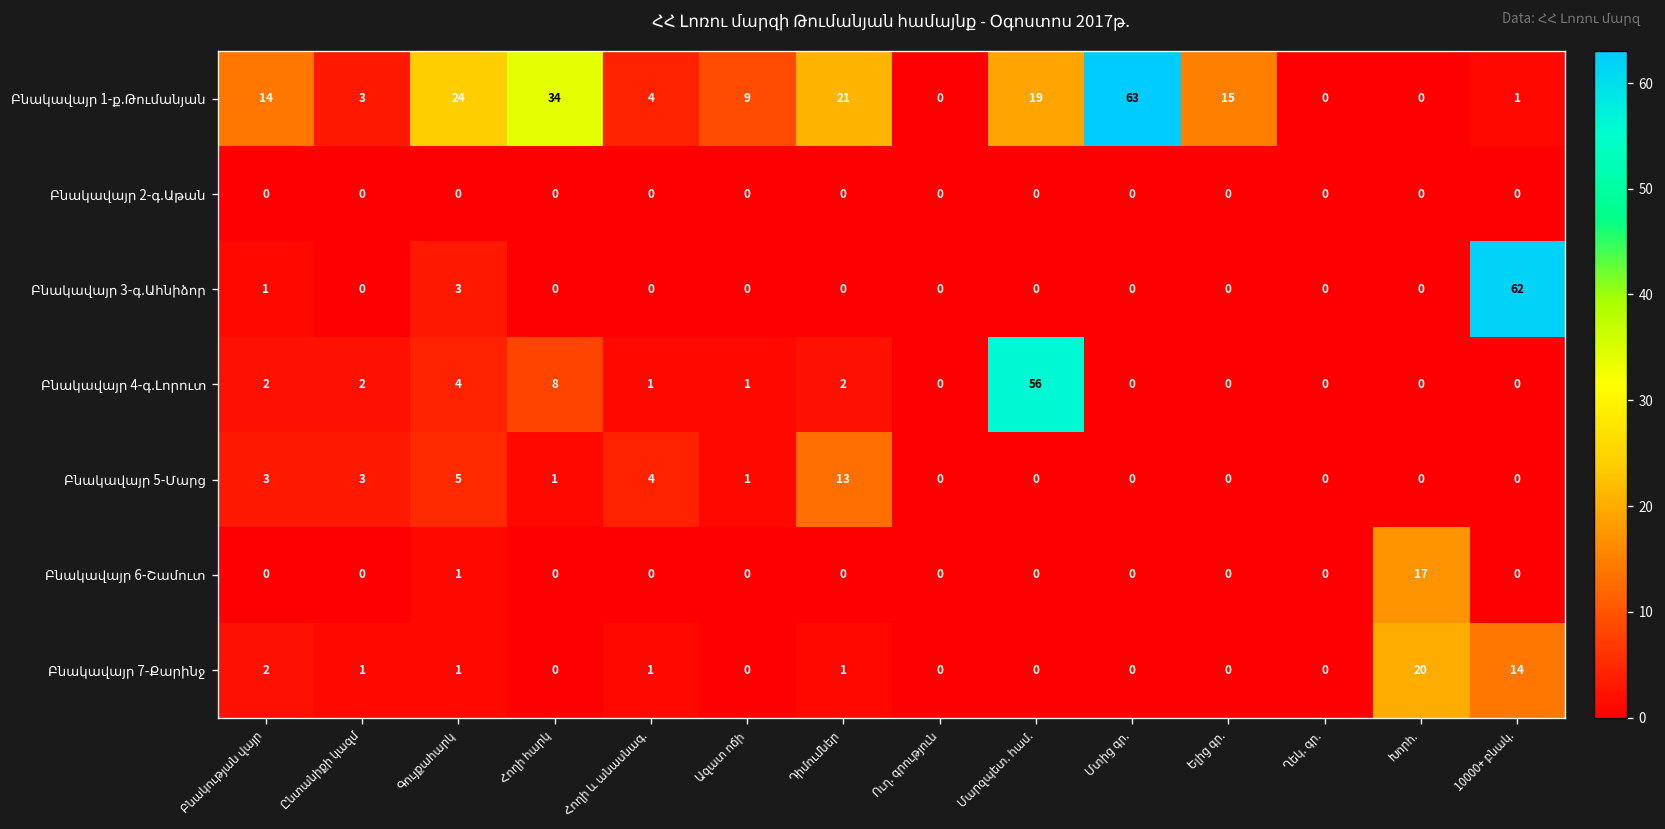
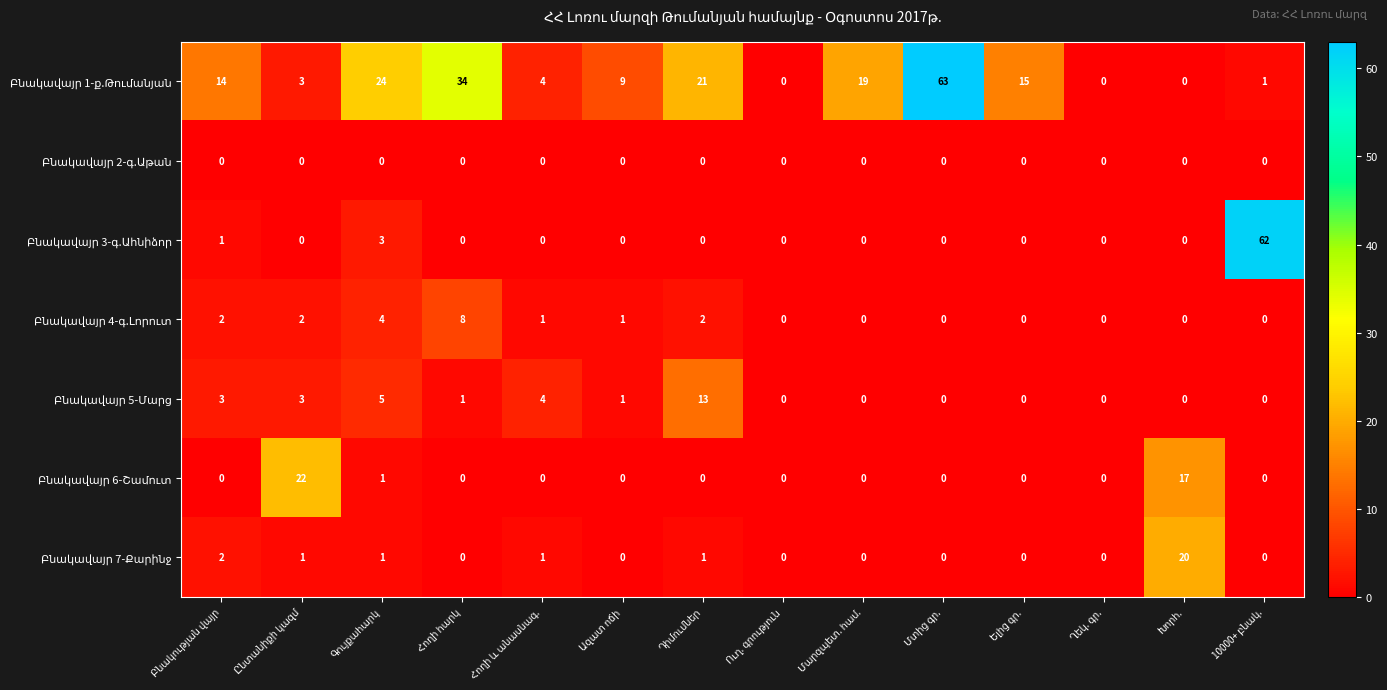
Բնակավայր 4-գ.Լորուտ, Մարզպետ. համ.: 56 -> 0
Բնակավայր 6-Շամուտ, Ընտանիքի կազմ: 0 -> 22
Բնակավայր 7-Քարինջ, 10000+ բնակ.: 14 -> 0
